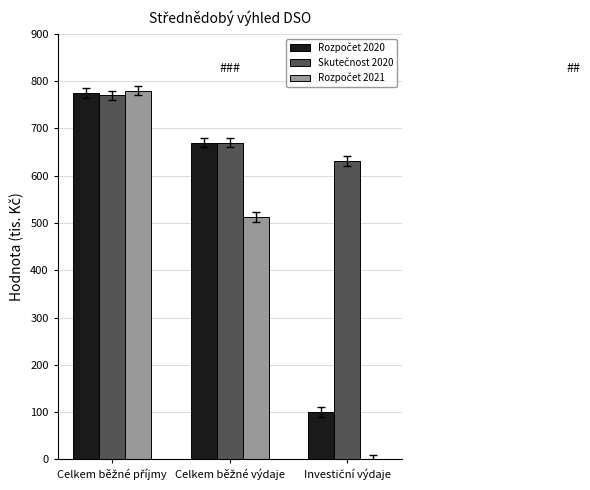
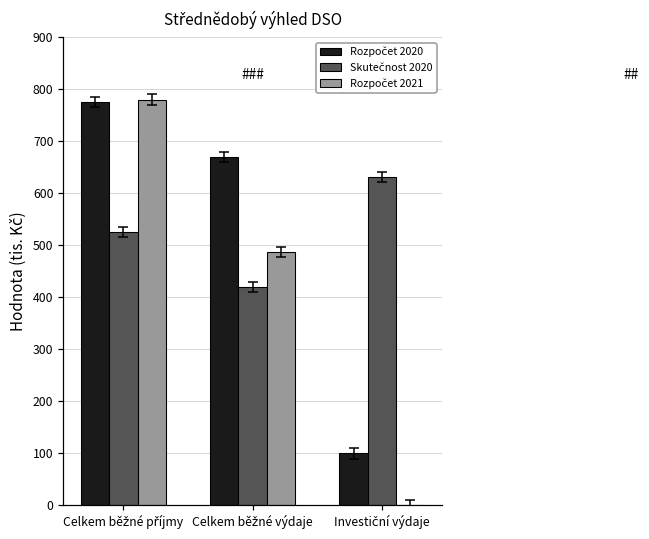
Skutečnost 2020, Celkem běžné příjmy: 770 -> 530
Skutečnost 2020, Celkem běžné výdaje: 670 -> 420
Rozpočet 2021, Celkem běžné výdaje: 510 -> 490
